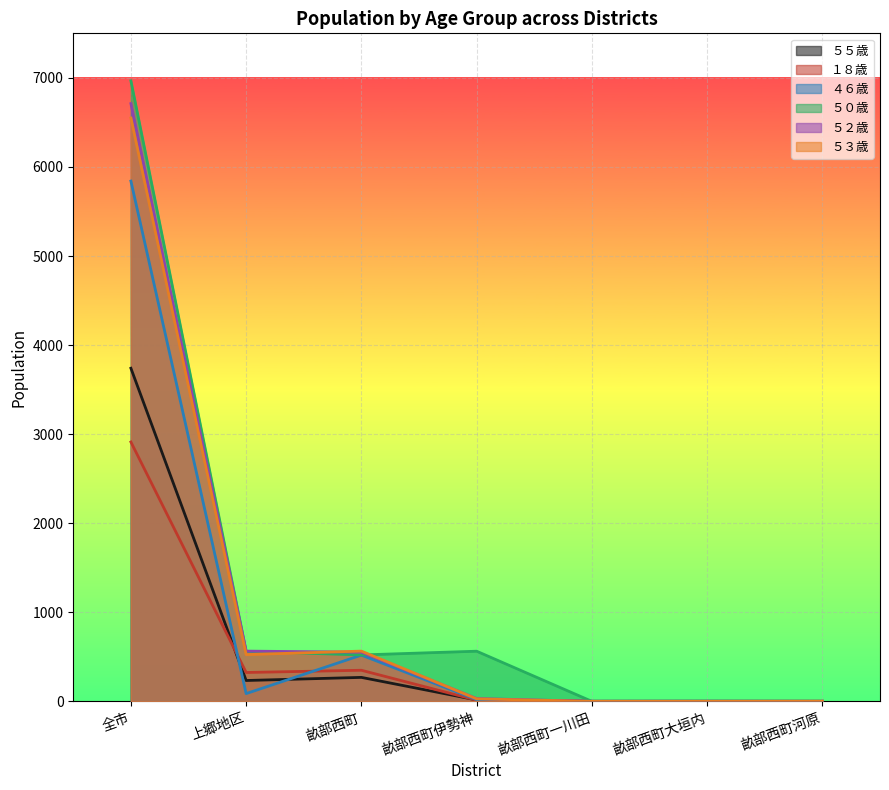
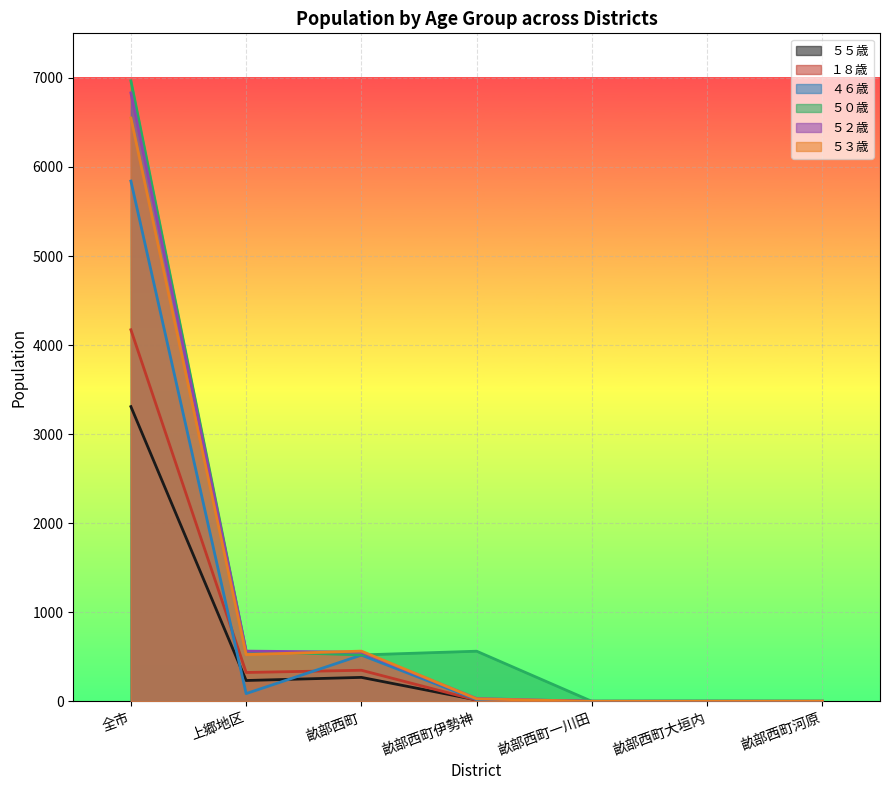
５５歳, 全市: 3700 -> 3300
１８歳, 全市: 2900 -> 4200
５２歳, 全市: 6700 -> 6800
